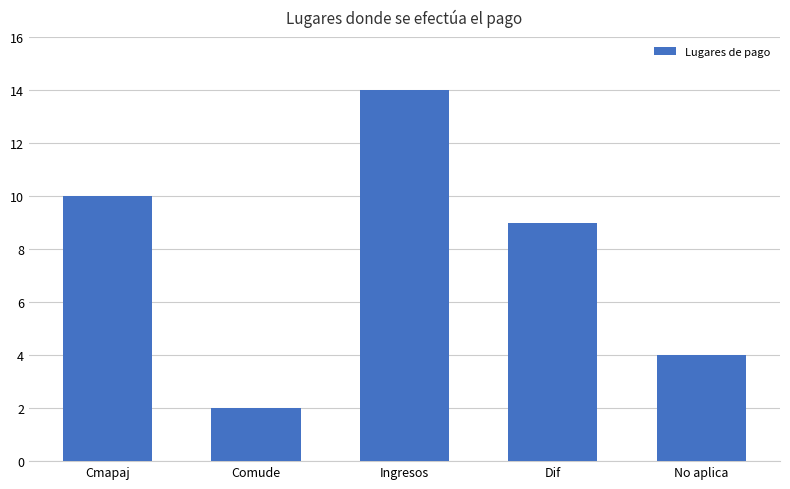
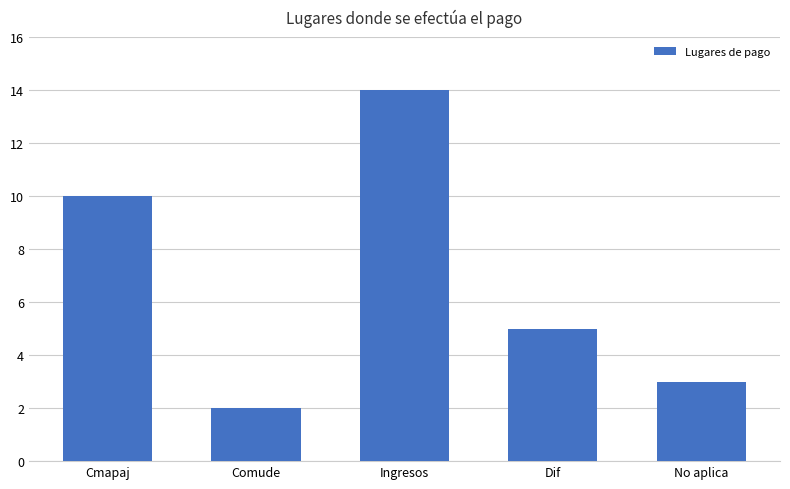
Dif: 9 -> 5
No aplica: 4 -> 3
